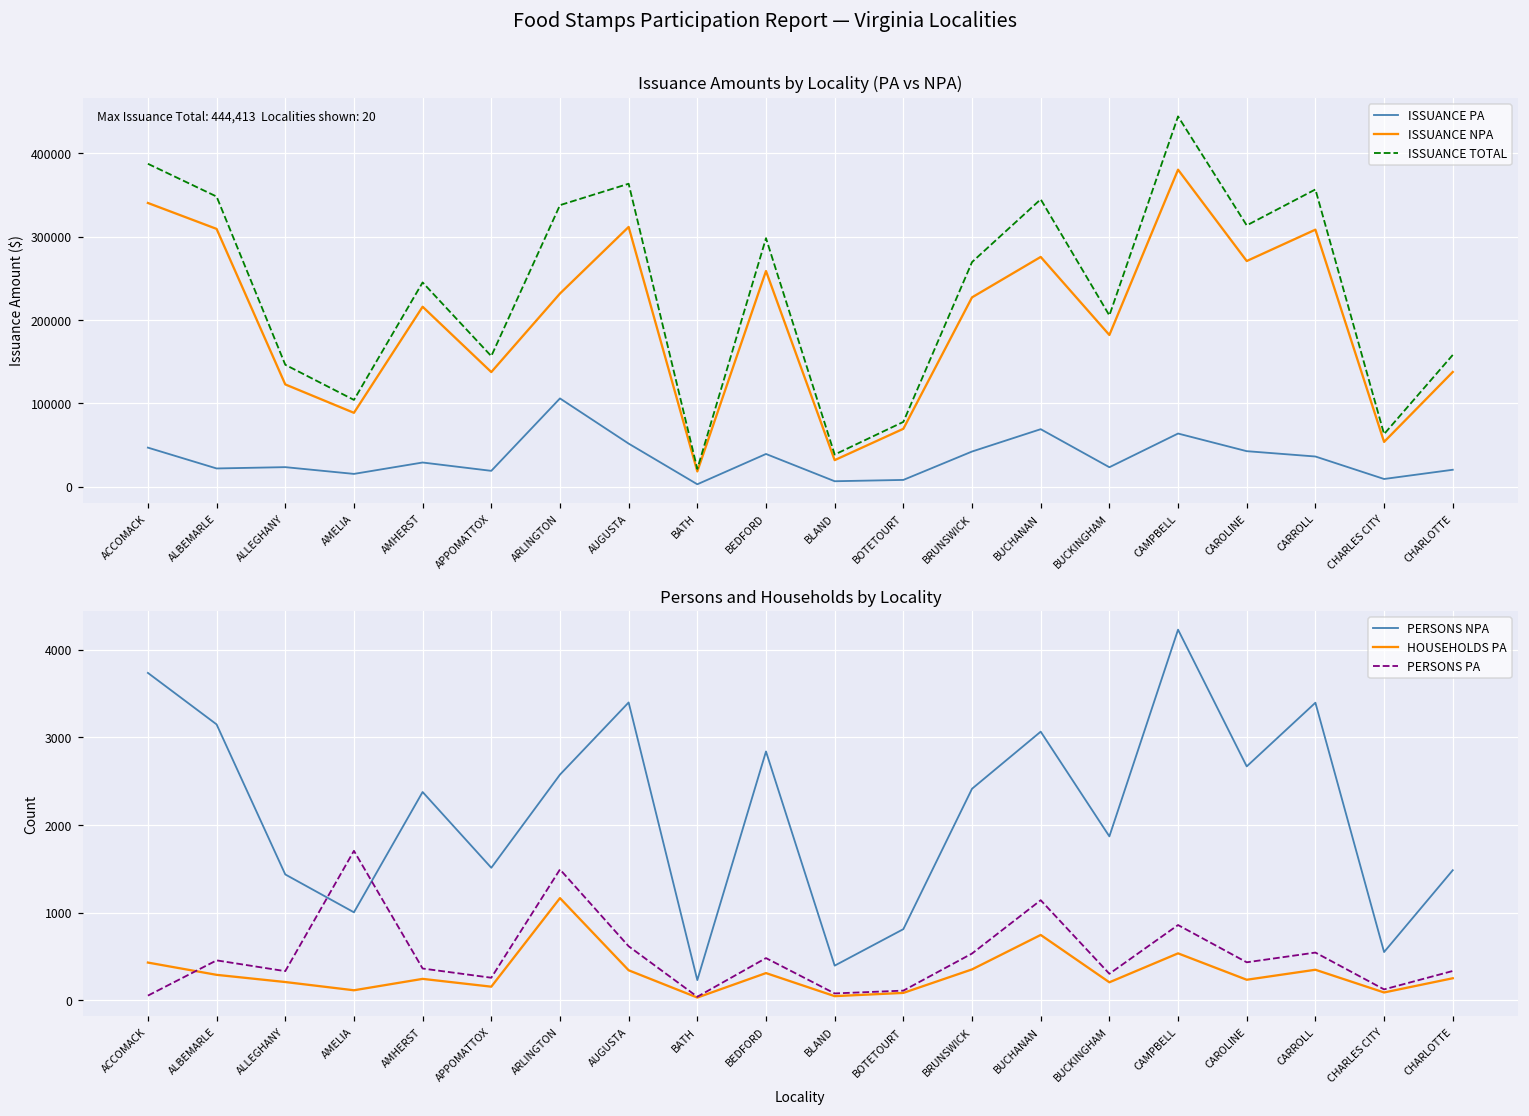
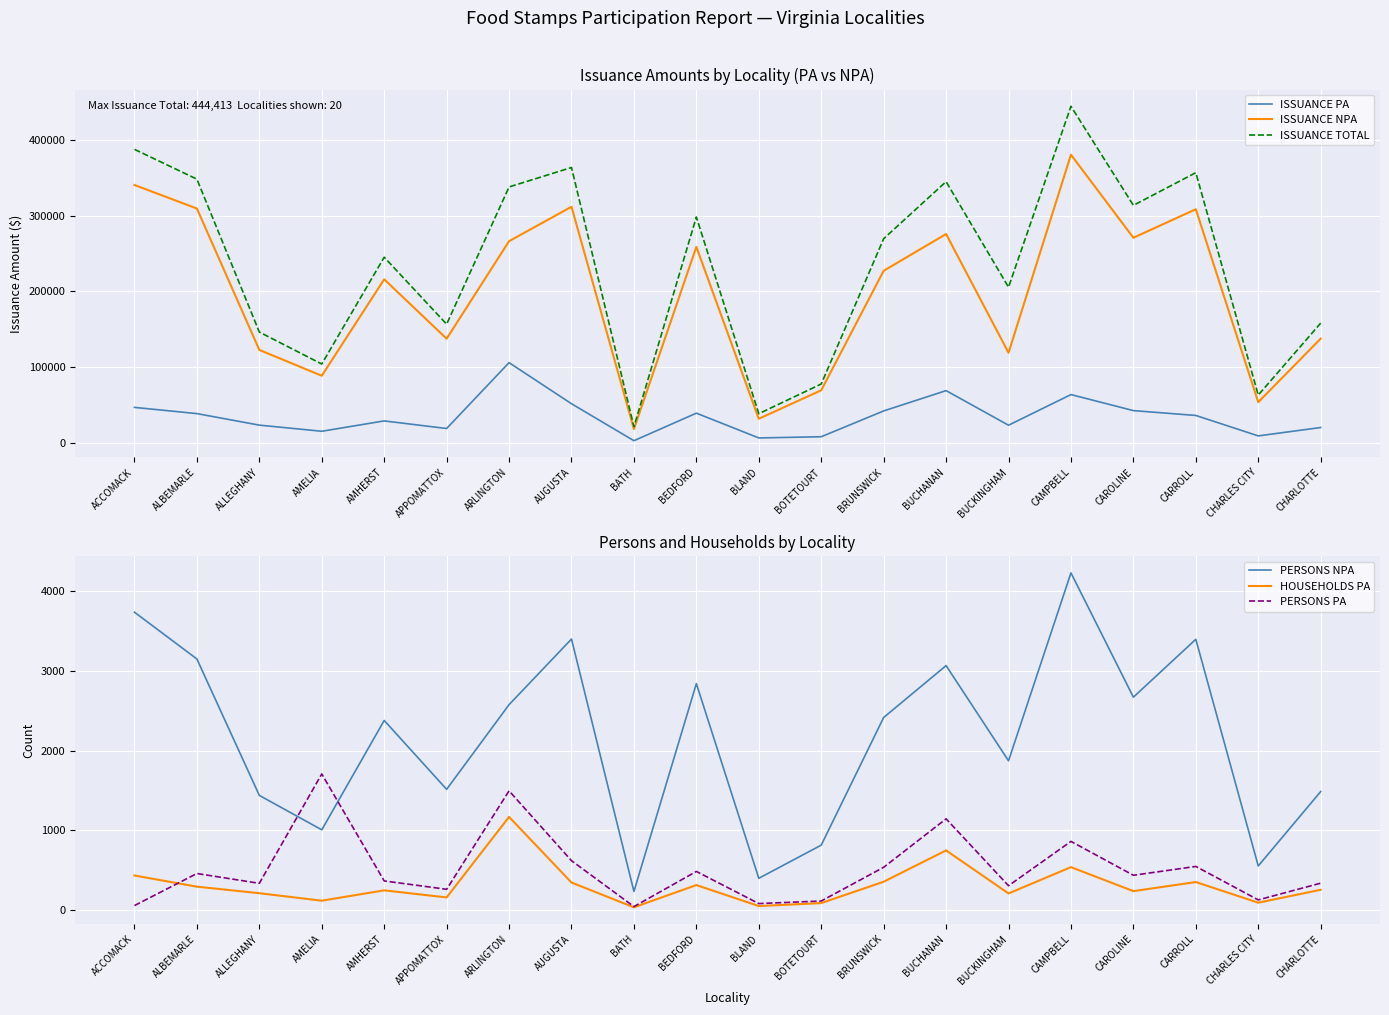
Issuance Amounts by Locality (PA vs NPA), ISSUANCE PA, ALBEMARLE: 20000 -> 40000
Issuance Amounts by Locality (PA vs NPA), ISSUANCE NPA, ARLINGTON: 230000 -> 270000
Issuance Amounts by Locality (PA vs NPA), ISSUANCE NPA, BUCKINGHAM: 180000 -> 120000
